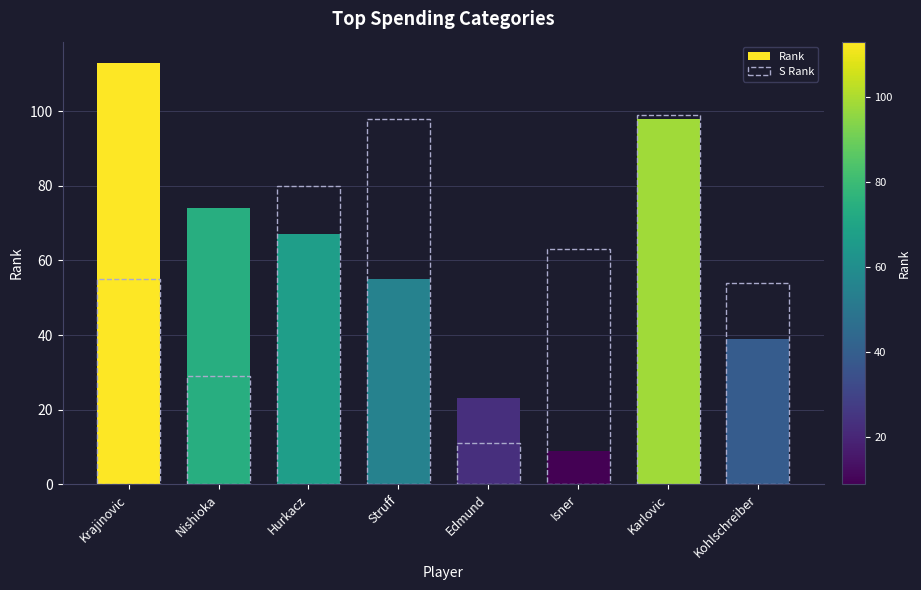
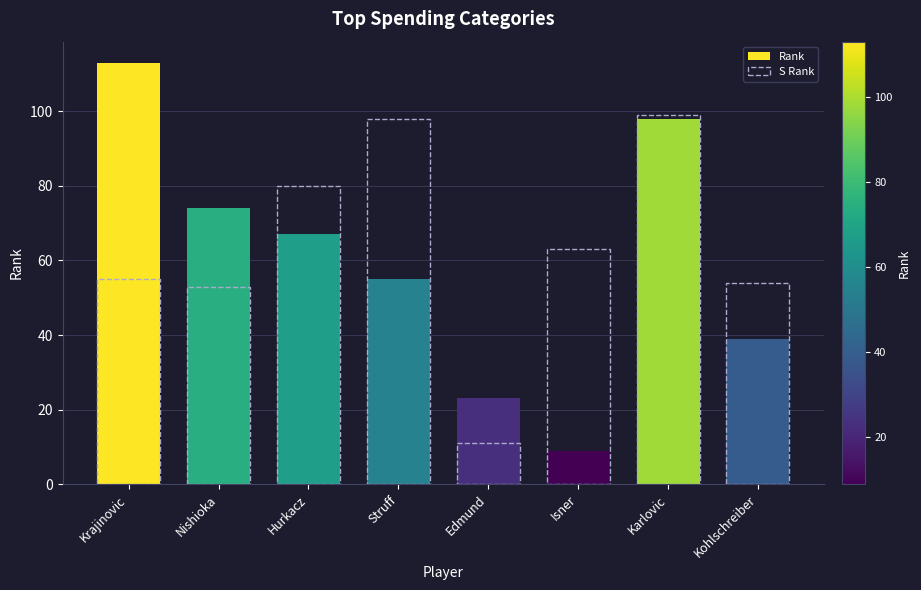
S Rank, Nishioka: 29 -> 53
